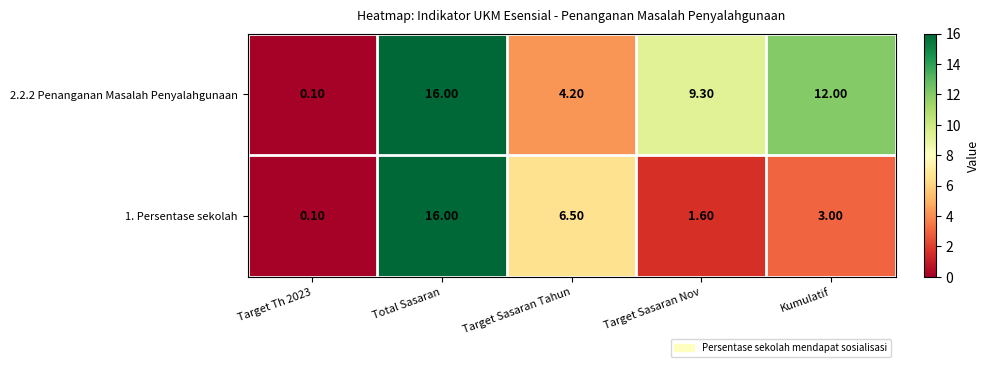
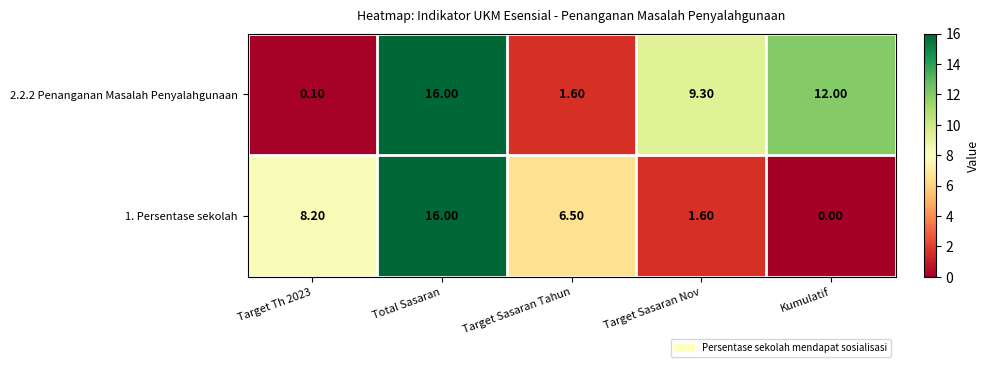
2.2.2 Penanganan Masalah Penyalahgunaan, Target Sasaran Tahun: 4.20 -> 1.60
1. Persentase sekolah, Target Th 2023: 0.10 -> 8.20
1. Persentase sekolah, Kumulatif: 3.00 -> 0.00
